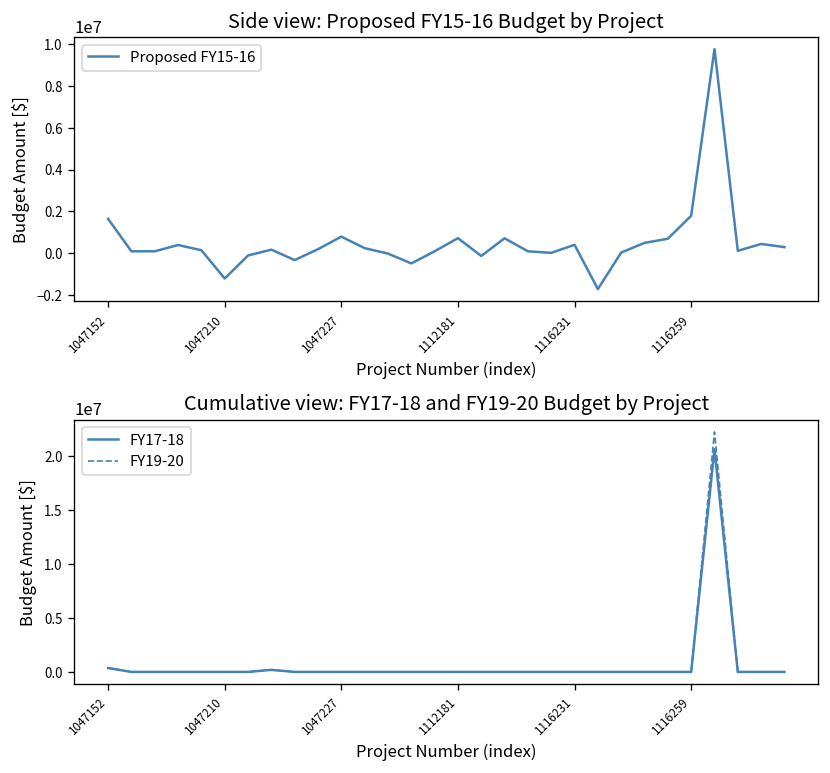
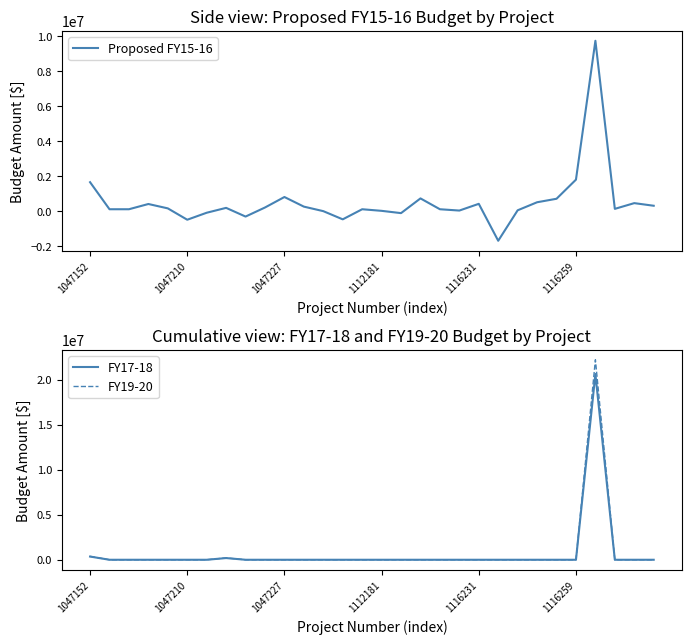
Side view: Proposed FY15-16 Budget by Project, 1047210: -1200000 -> -500000
Side view: Proposed FY15-16 Budget by Project, 1112181: 700000 -> 0
